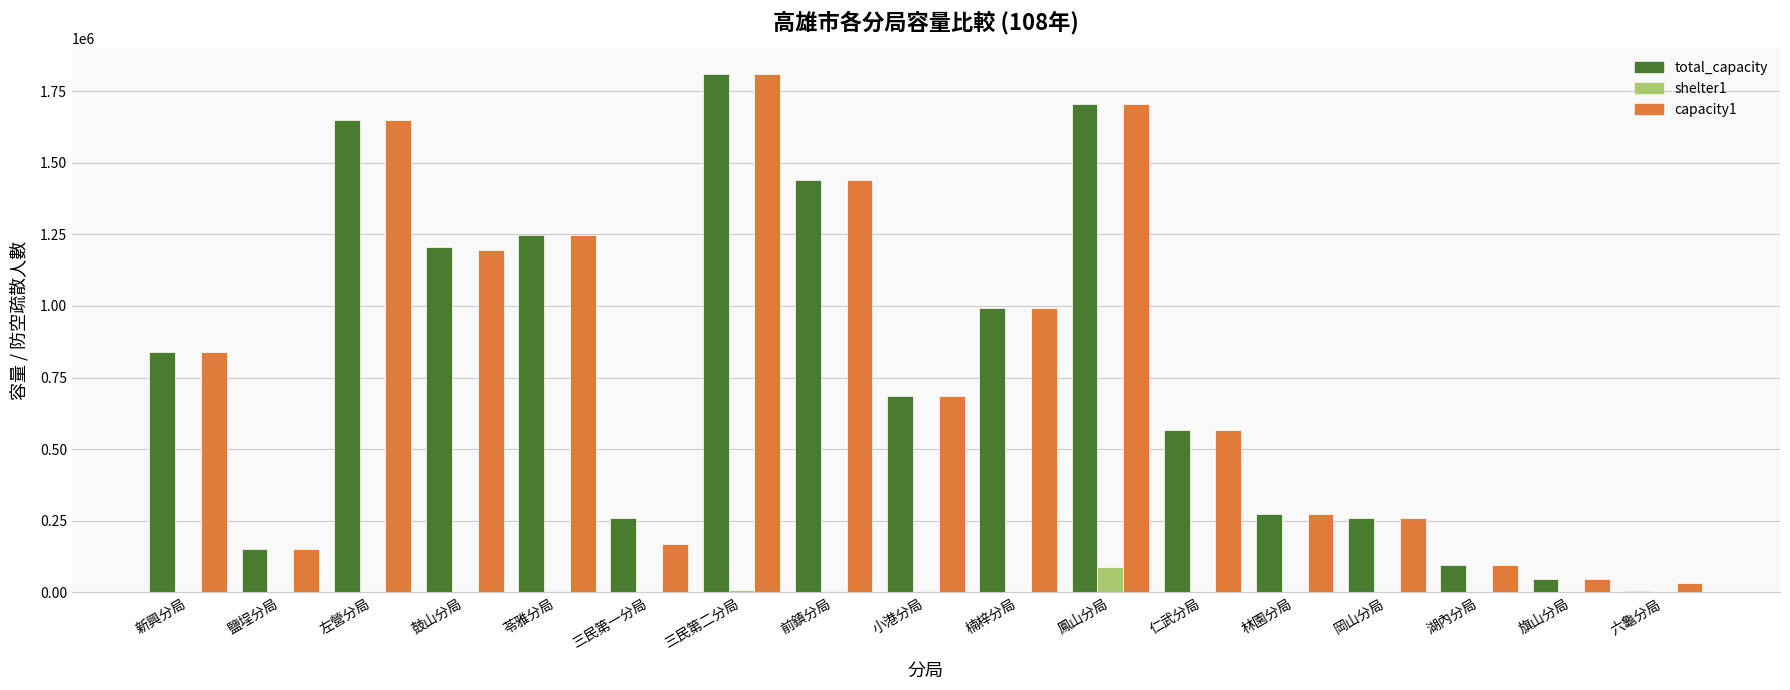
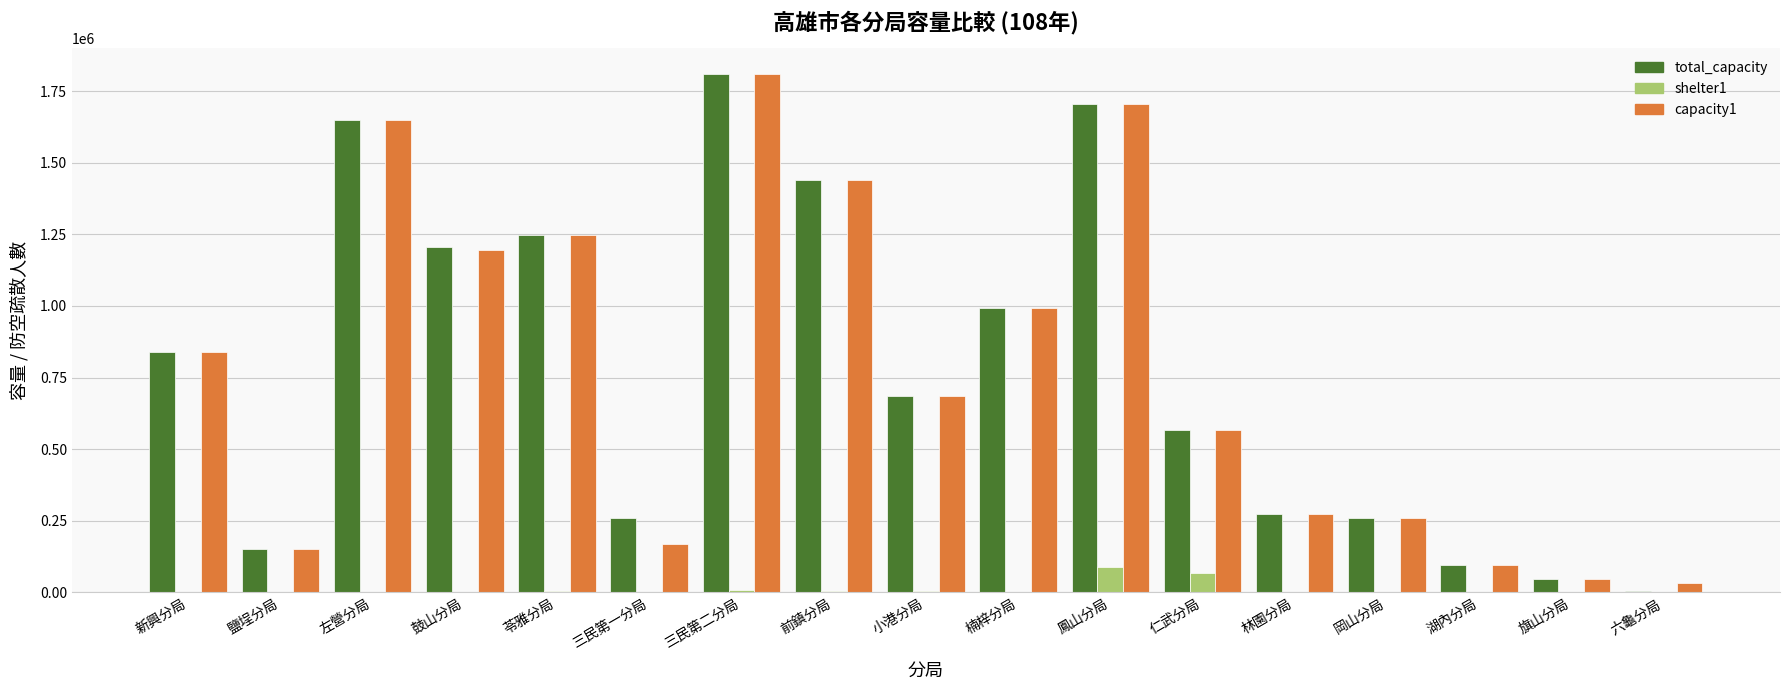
shelter1, 仁武分局: 0 -> 70000
